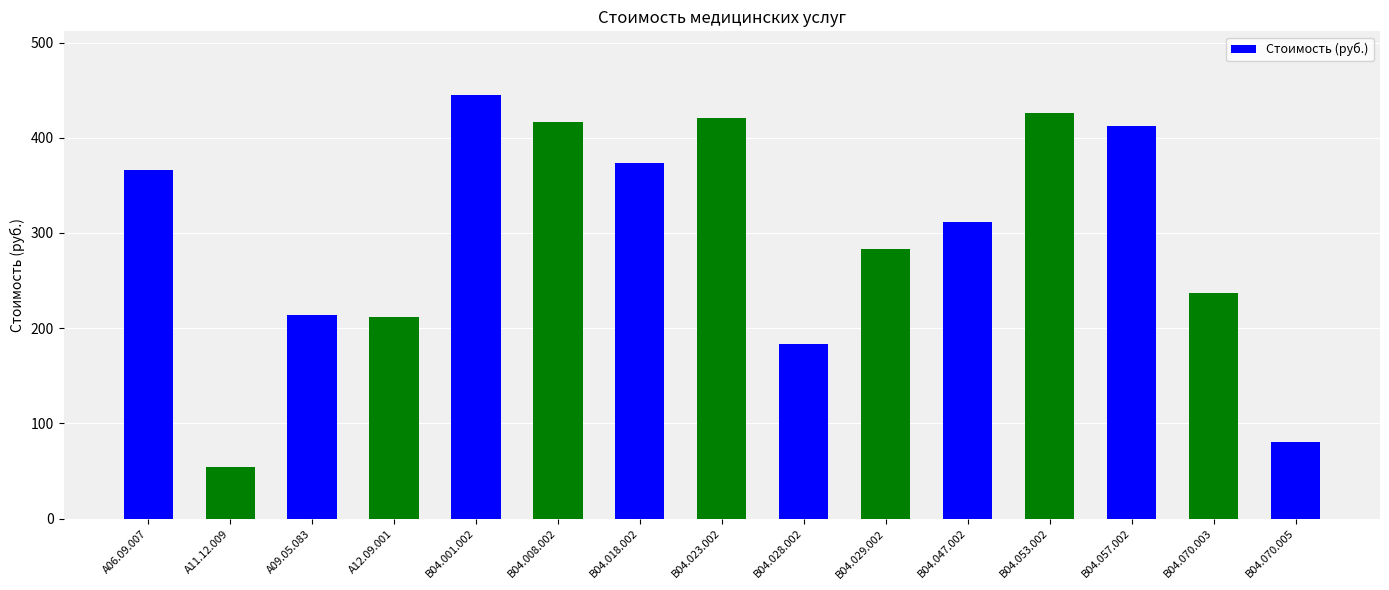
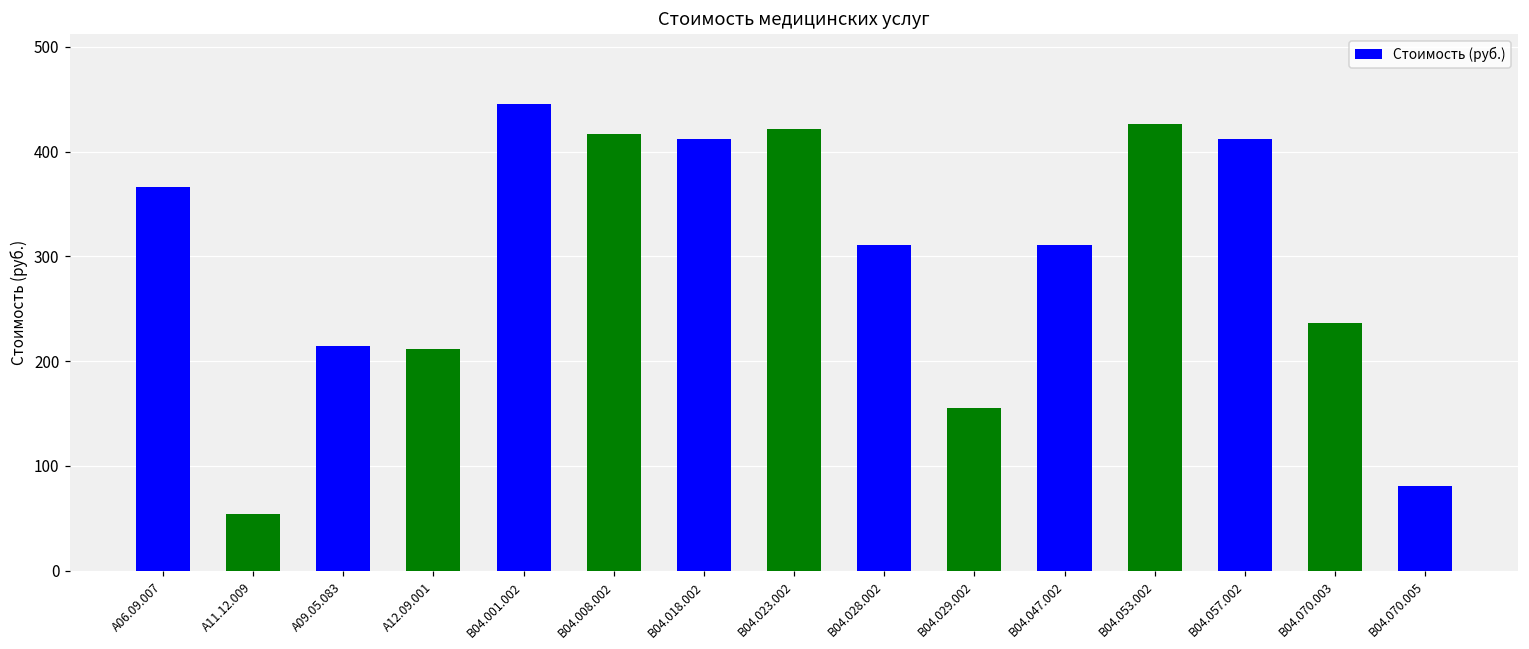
B04.018.002: 370 -> 410
B04.028.002: 180 -> 310
B04.029.002: 280 -> 160
